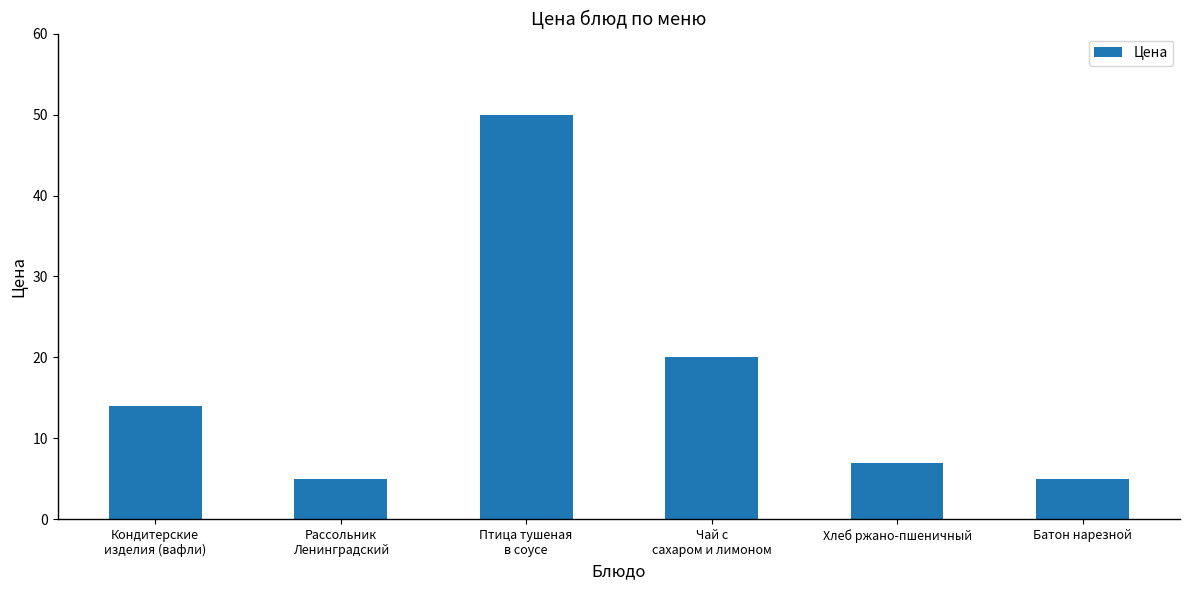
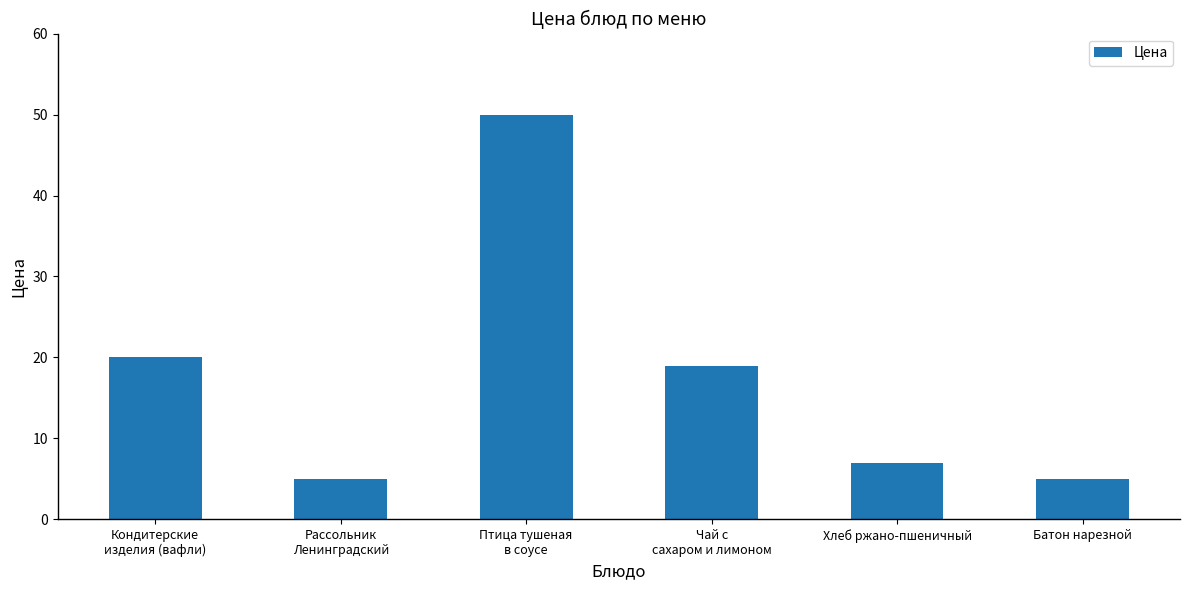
Кондитерские изделия (вафли): 14 -> 20
Чай с сахаром и лимоном: 20 -> 19
